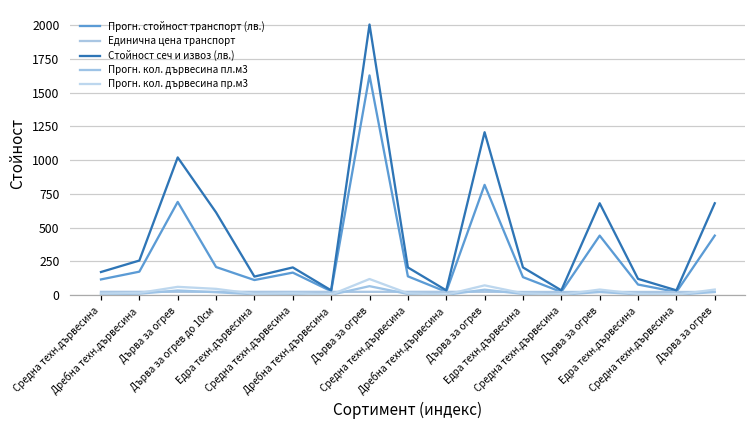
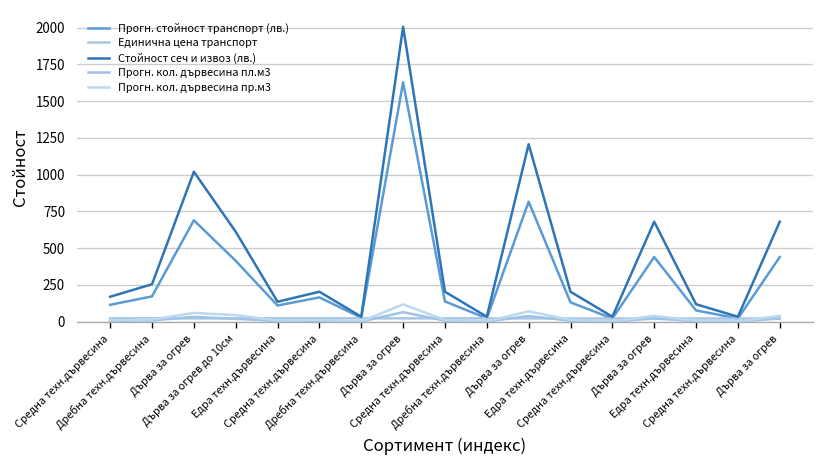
Прогн. стойност транспорт (лв.), Дърва за огрев до 10см: 210 -> 410
